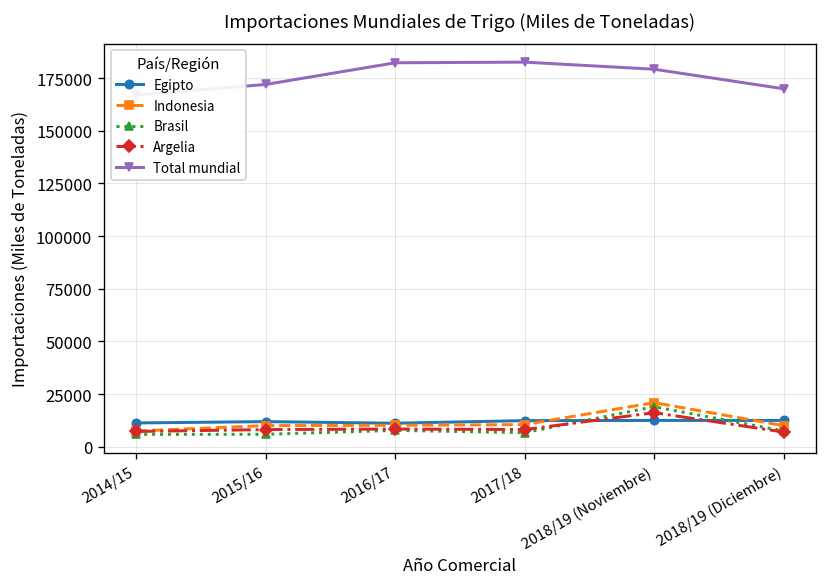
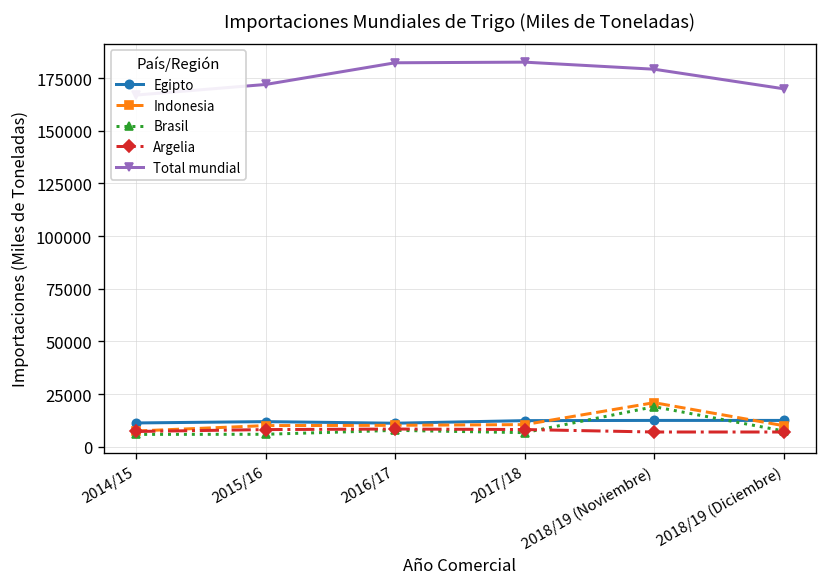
Argelia, 2018/19 (Noviembre): 16000 -> 7000
